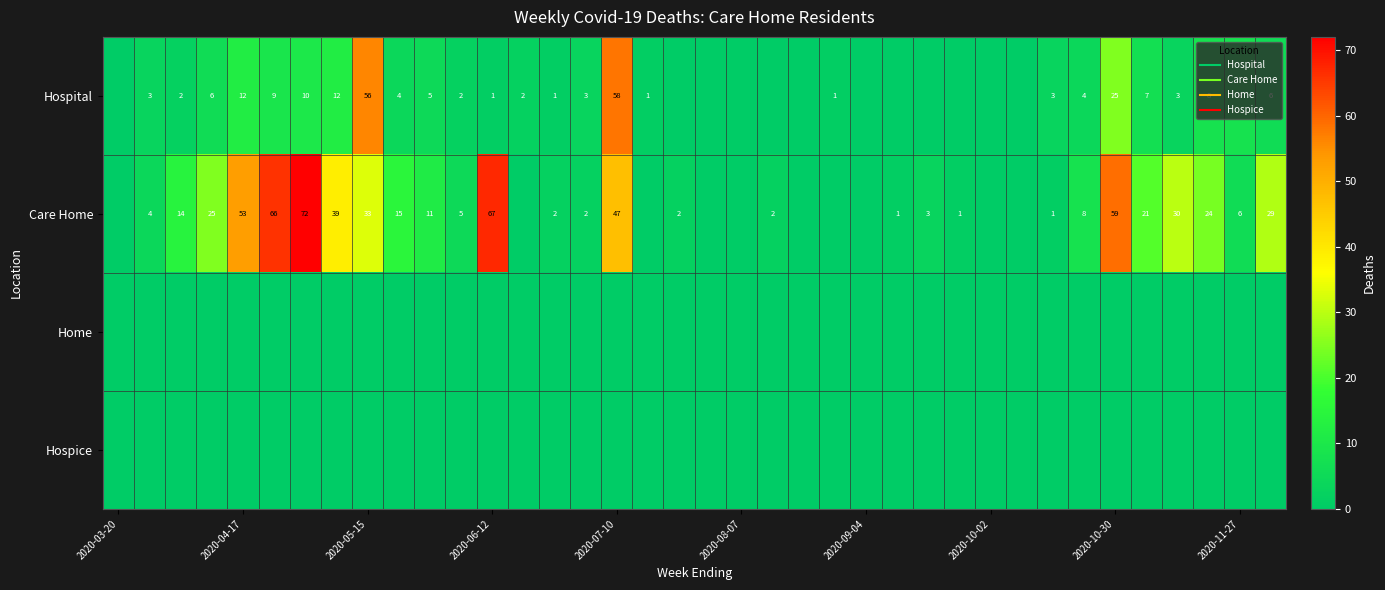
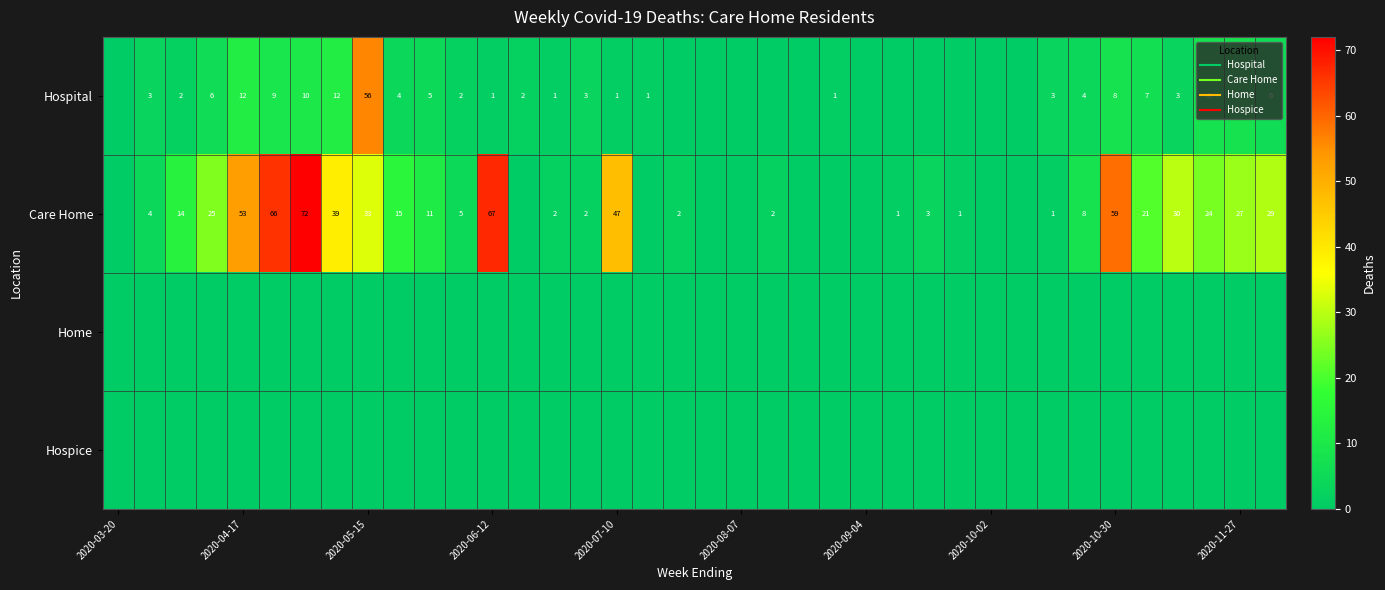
Hospital, 2020-07-10: 58 -> 1
Hospital, 2020-10-30: 25 -> 8
Care Home, 2020-11-27: 6 -> 27
